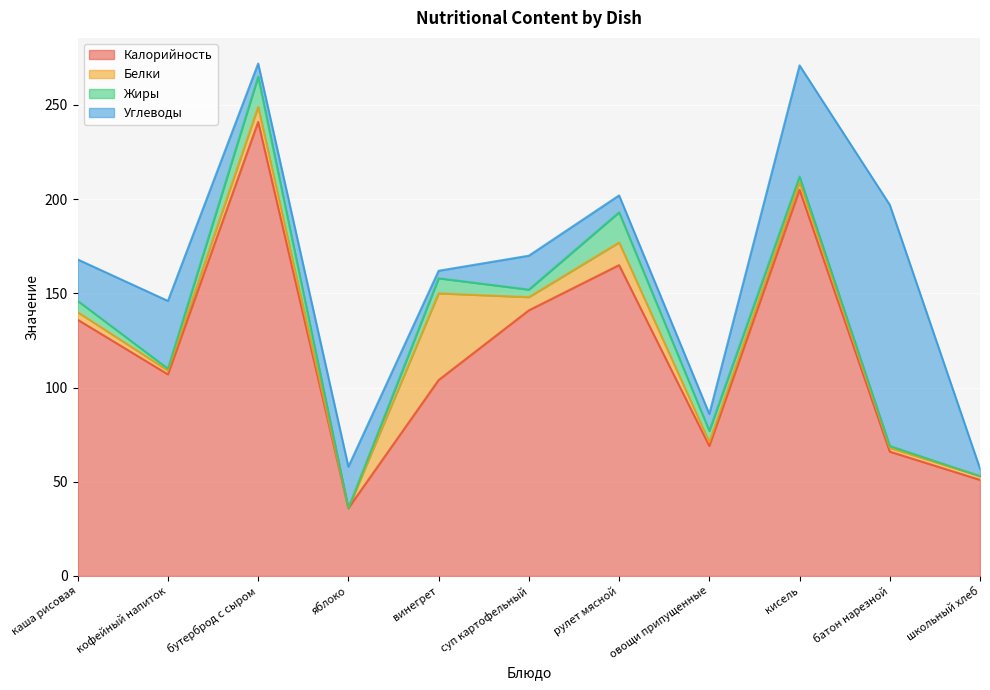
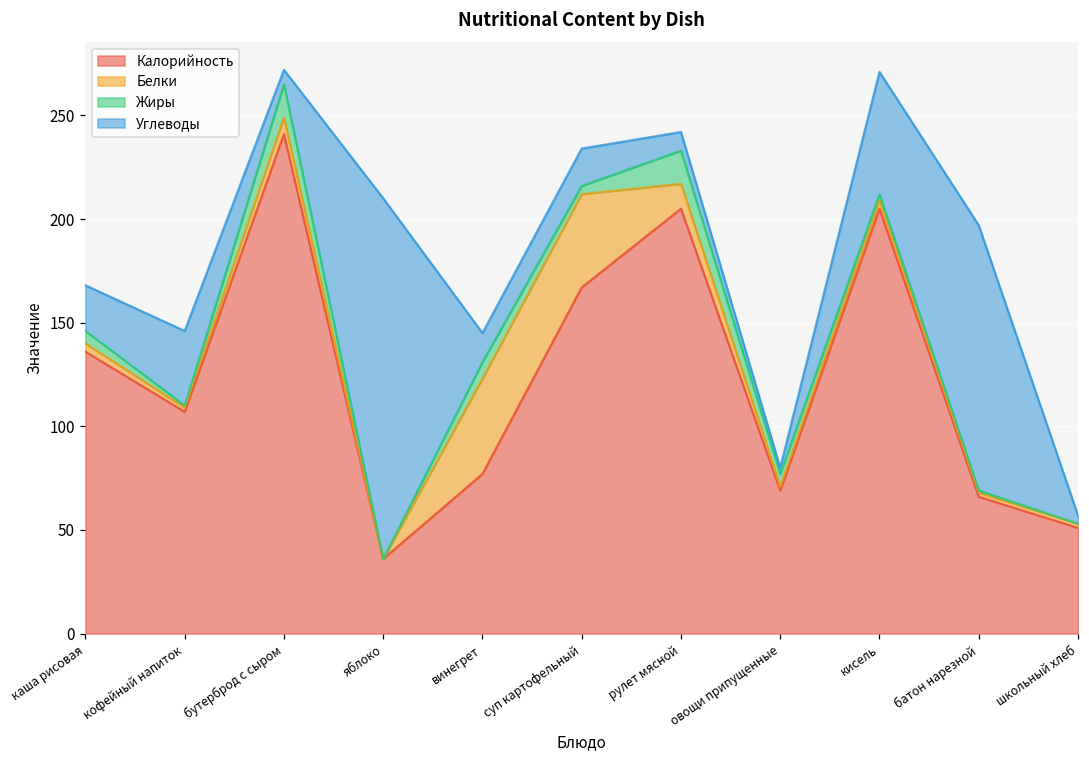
Углеводы, яблоко: 22 -> 174
Калорийность, винегрет: 104 -> 77
Углеводы, винегрет: 4 -> 14
Калорийность, суп картофельный: 141 -> 167
Белки, суп картофельный: 7 -> 45
Калорийность, рулет мясной: 165 -> 205
Углеводы, овощи припущенные: 9 -> 3
